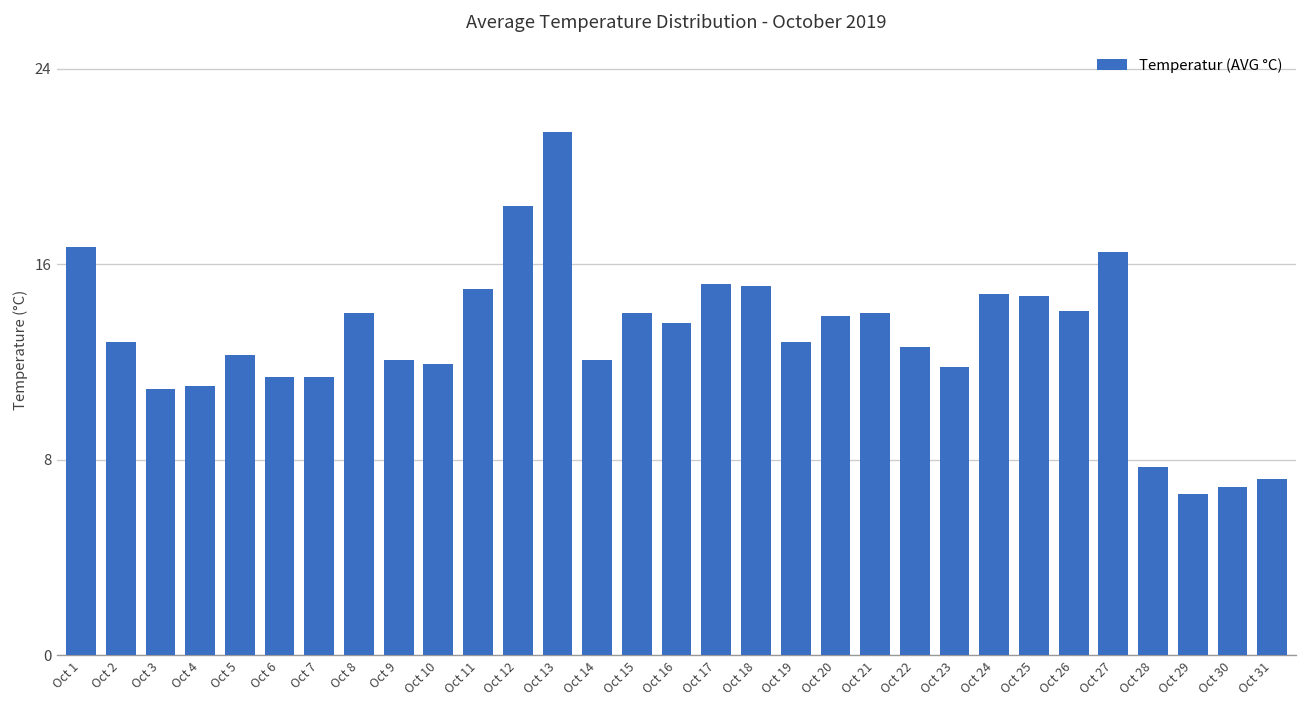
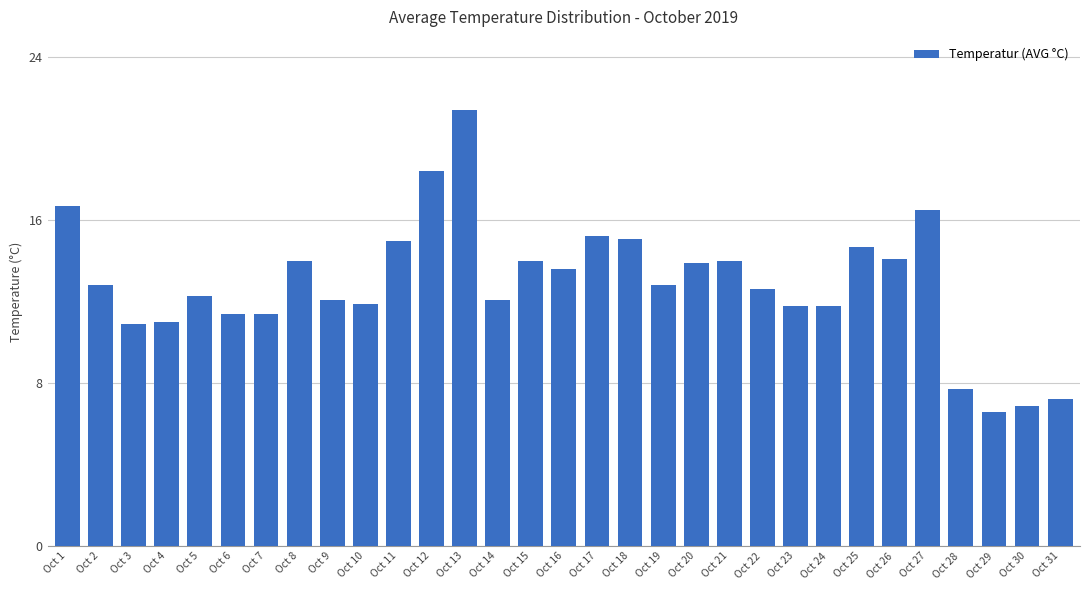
Oct 24: 14.8 -> 11.8
